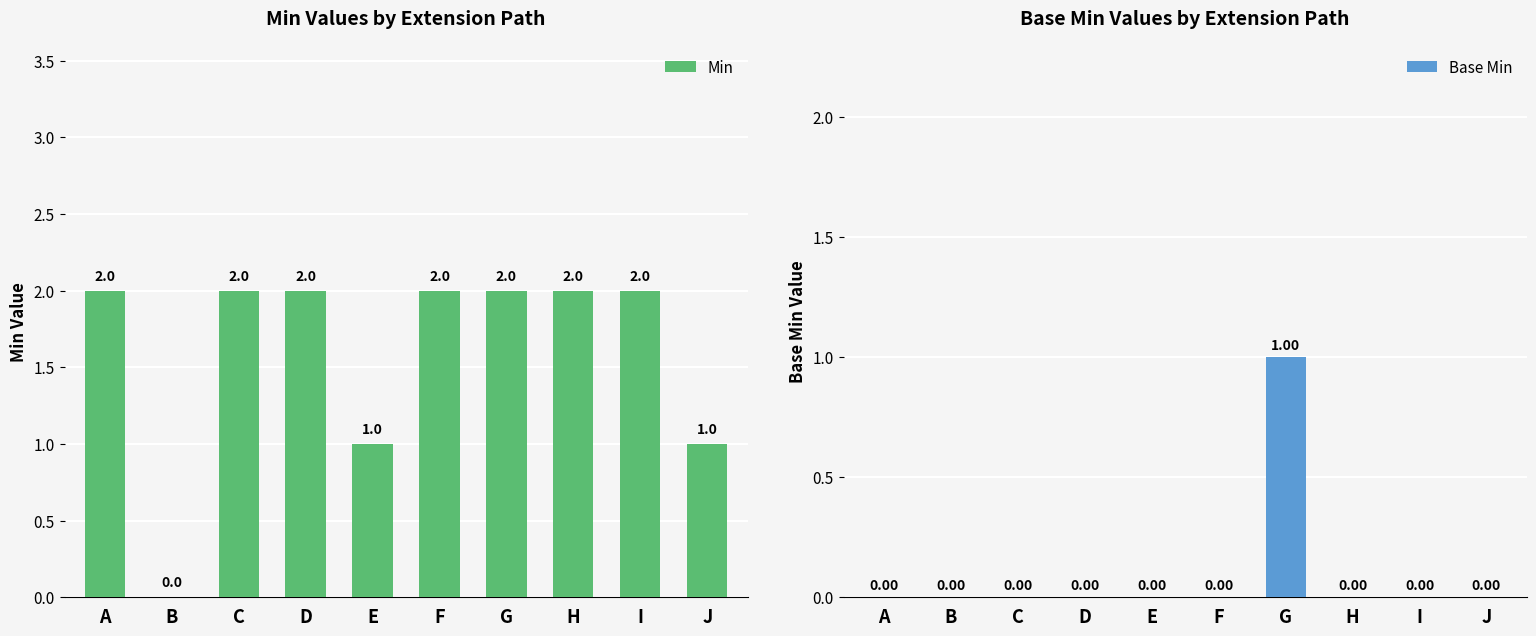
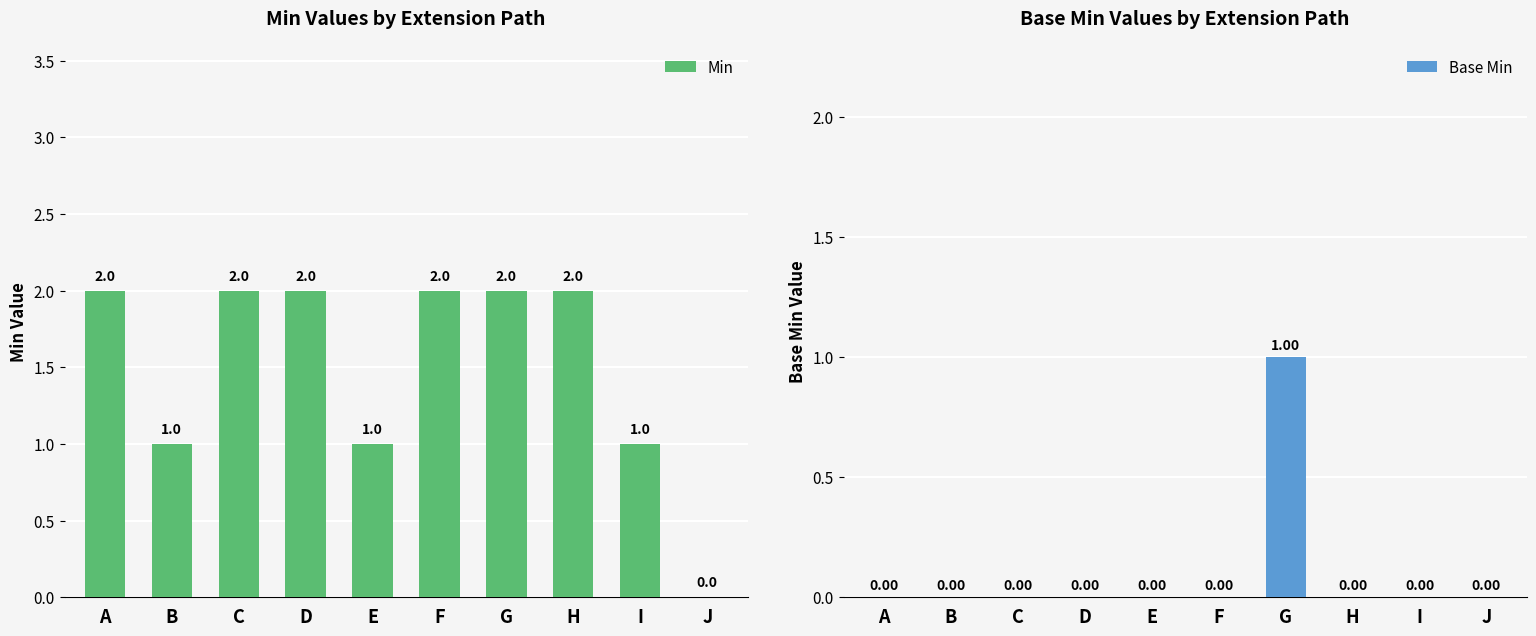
Min Values by Extension Path, B: 0.0 -> 1.0
Min Values by Extension Path, I: 2.0 -> 1.0
Min Values by Extension Path, J: 1.0 -> 0.0
